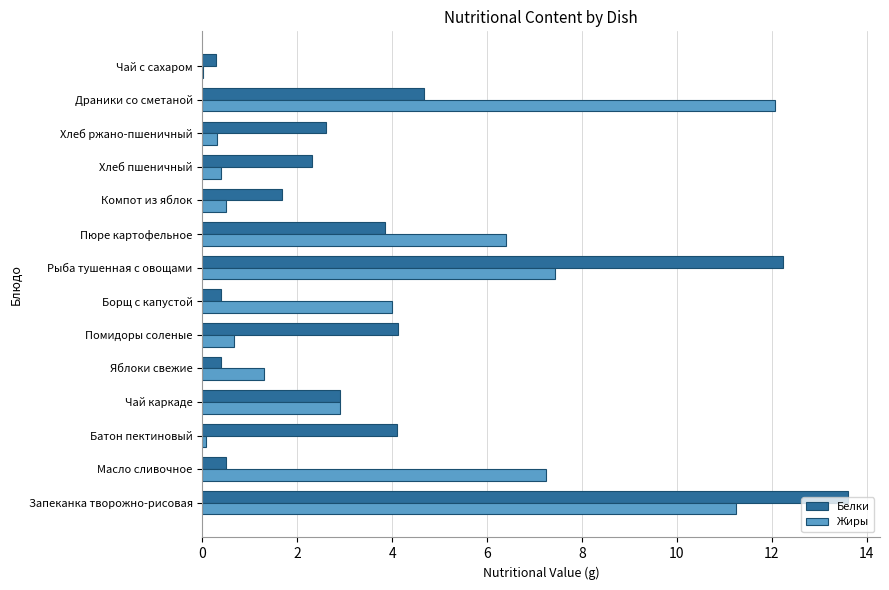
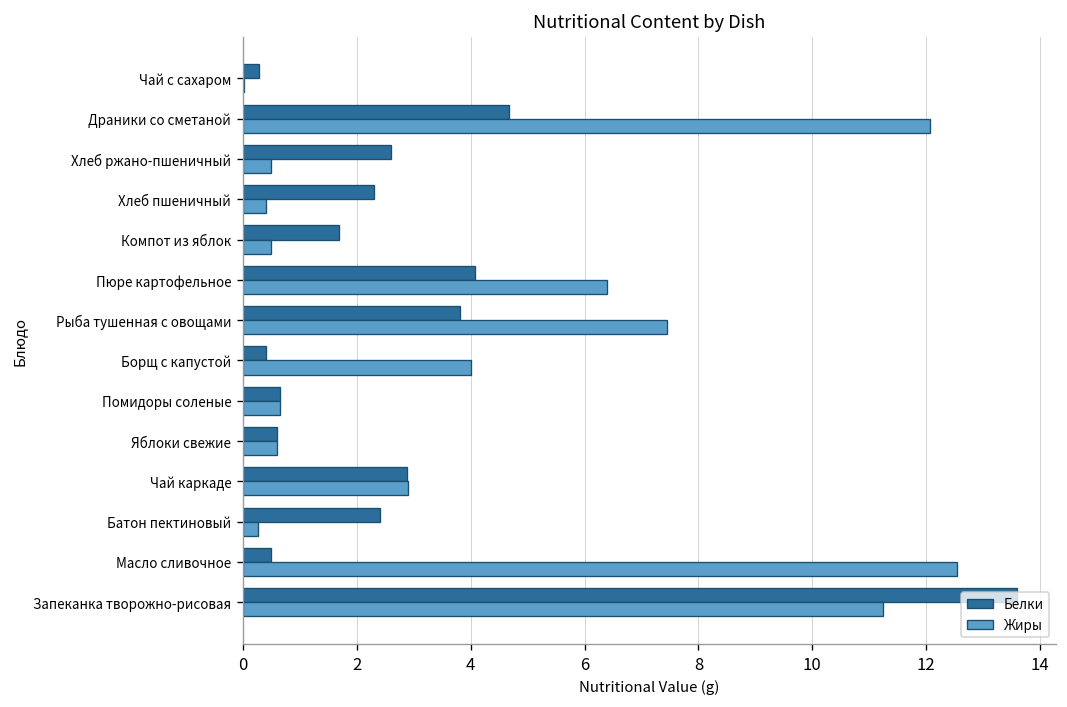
Жиры, Хлеб ржано-пшеничный: 0.3 -> 0.5
Белки, Пюре картофельное: 3.8 -> 4.1
Белки, Рыба тушенная с овощами: 12.2 -> 3.8
Белки, Помидоры соленые: 4.1 -> 0.7
Белки, Яблоки свежие: 0.4 -> 0.6
Жиры, Яблоки свежие: 1.3 -> 0.6
Белки, Батон пектиновый: 4.1 -> 2.4
Жиры, Батон пектиновый: 0.1 -> 0.3
Жиры, Масло сливочное: 7.3 -> 12.6
